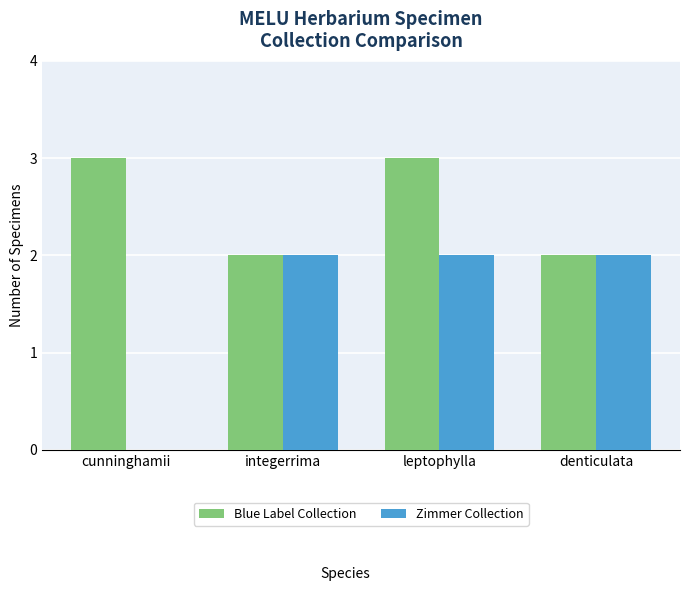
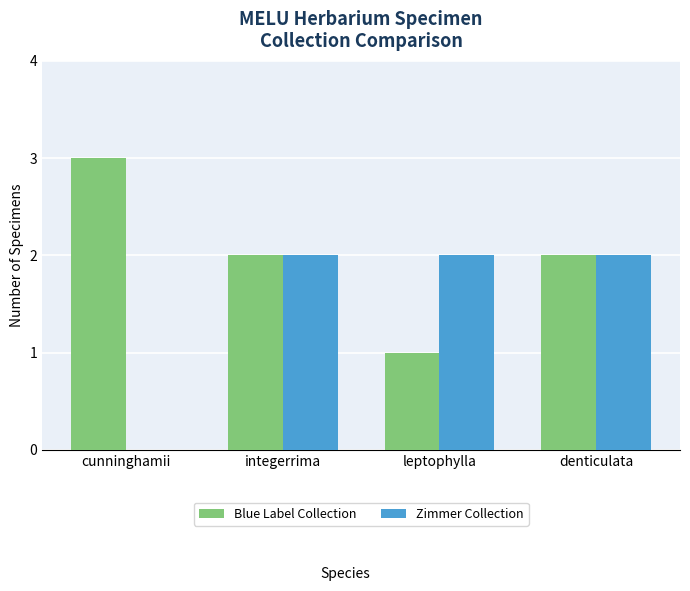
Blue Label Collection, leptophylla: 3 -> 1
